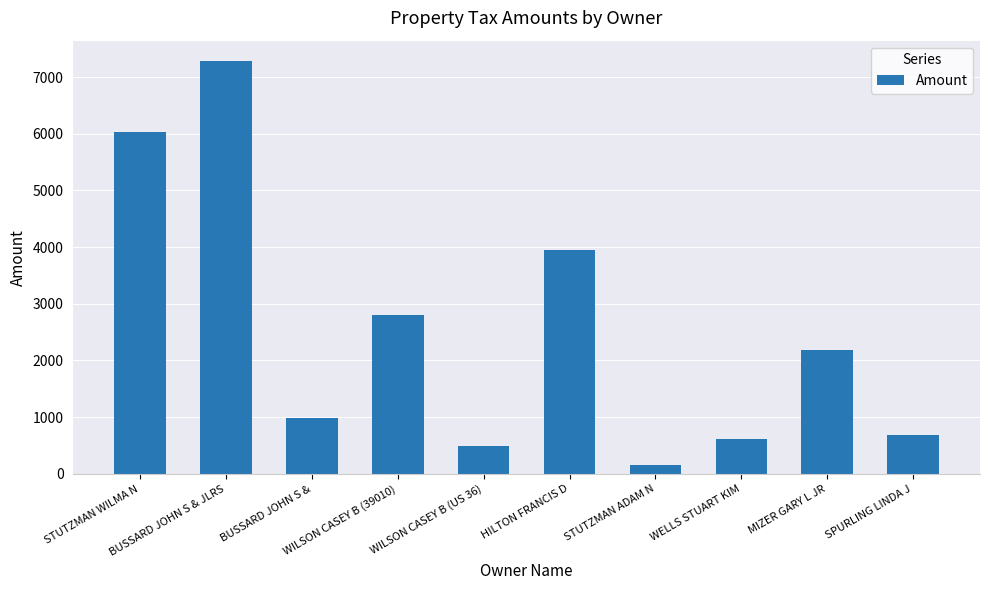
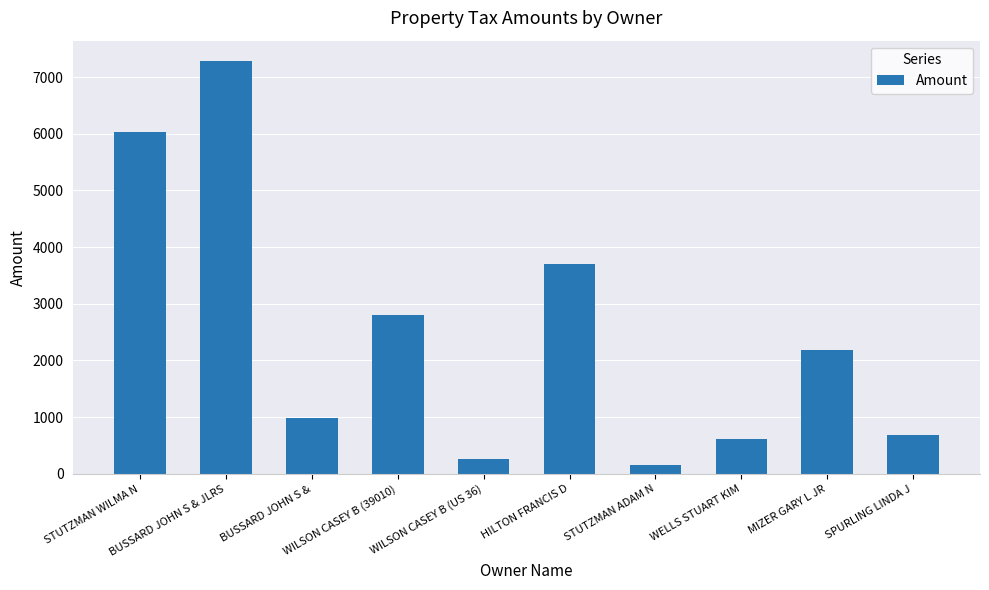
WILSON CASEY B (US 36): 500 -> 300
HILTON FRANCIS D: 3900 -> 3700
